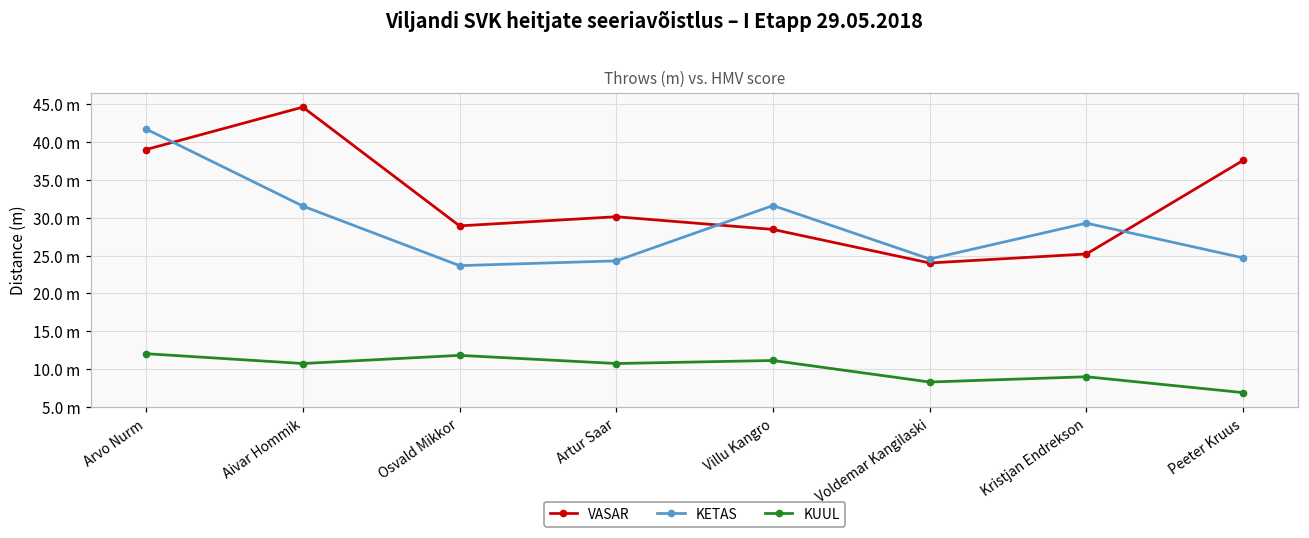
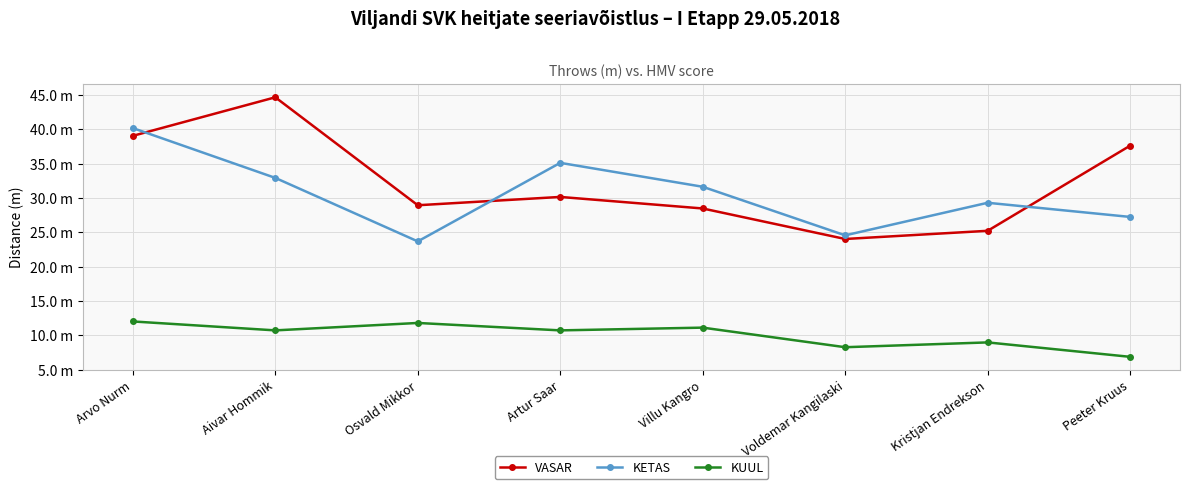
KETAS, Arvo Nurm: 42 m -> 40 m
KETAS, Aivar Hommik: 32 m -> 33 m
KETAS, Artur Saar: 24 m -> 35 m
KETAS, Peeter Kruus: 25 m -> 27 m
